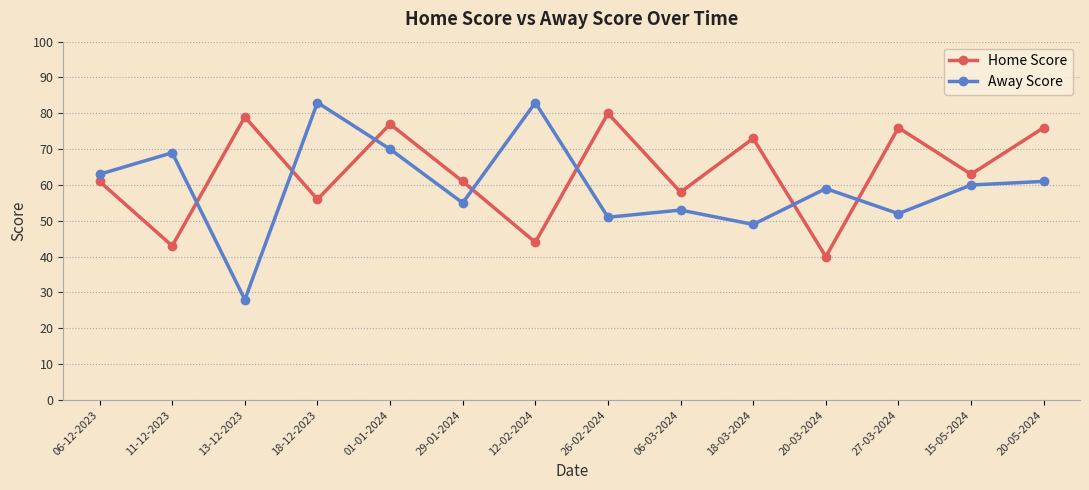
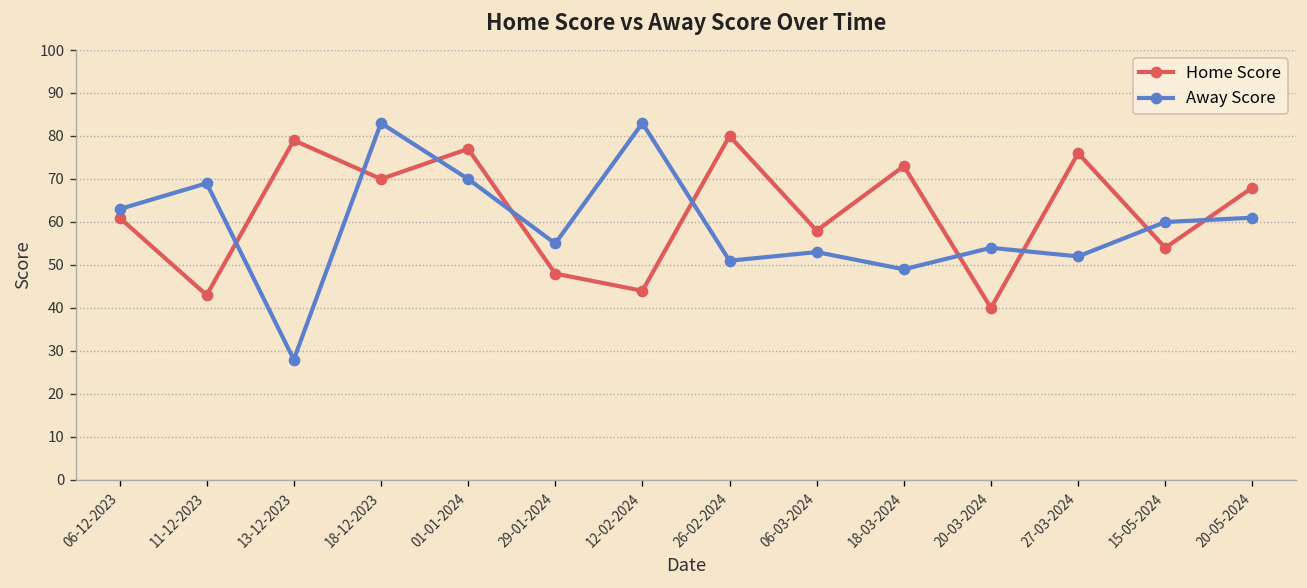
Home Score, 18-12-2023: 56 -> 70
Home Score, 29-01-2024: 61 -> 48
Away Score, 20-03-2024: 59 -> 54
Home Score, 15-05-2024: 63 -> 54
Home Score, 20-05-2024: 76 -> 68
